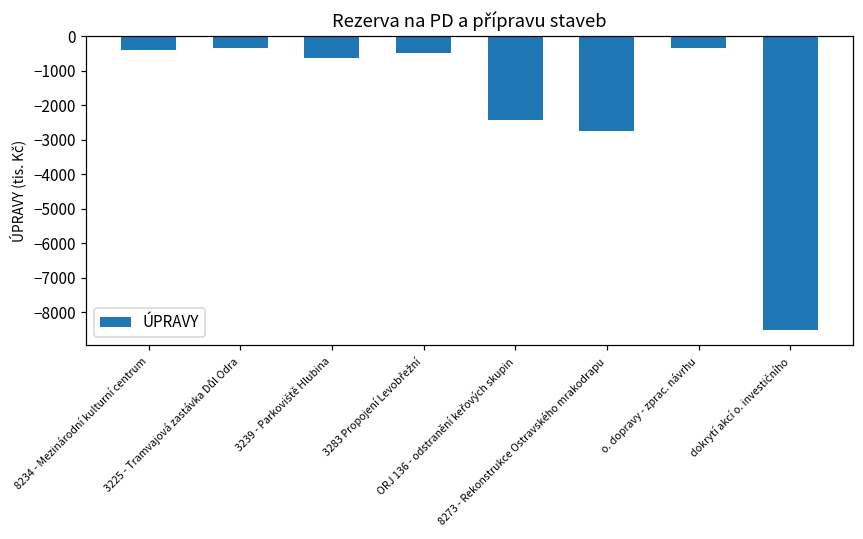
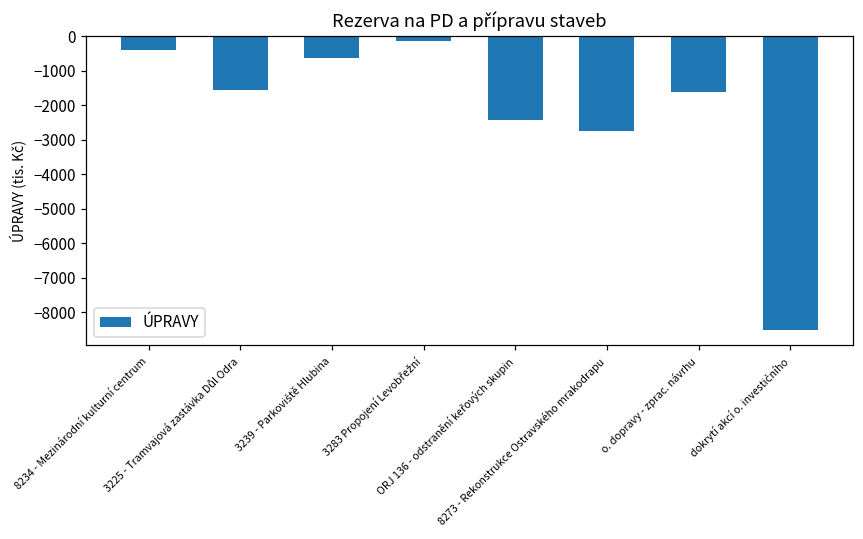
3225 - Tramvajová zastávka Důl Odra: -300 -> -1600
3283 Propojení Levobřežní: -500 -> -200
o. dopravy - zprac. návrhu: -400 -> -1600
